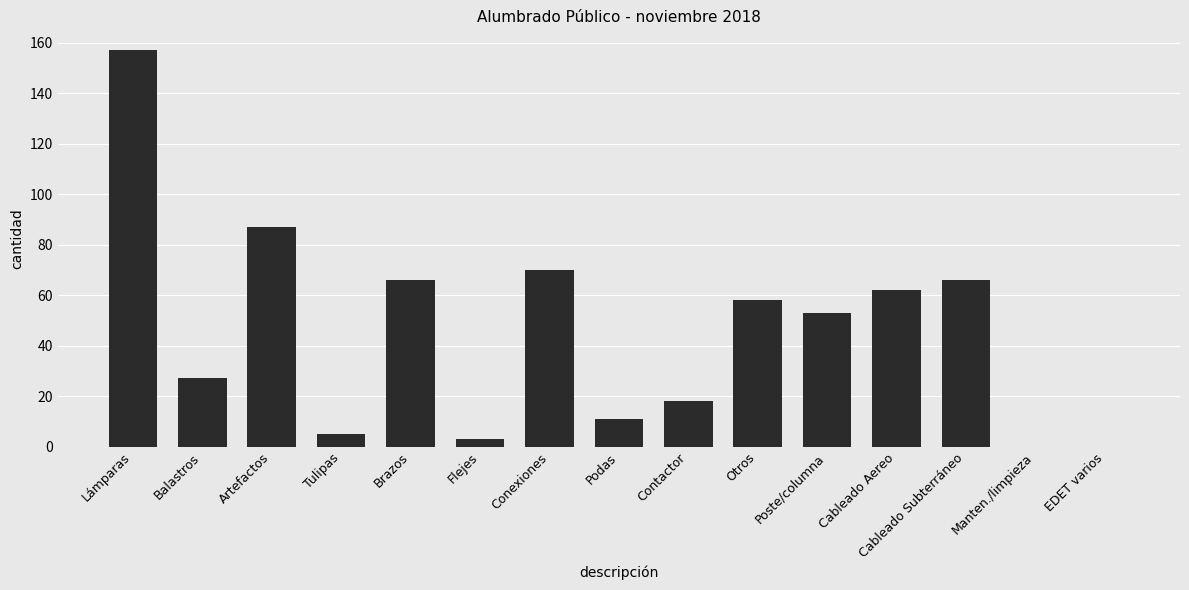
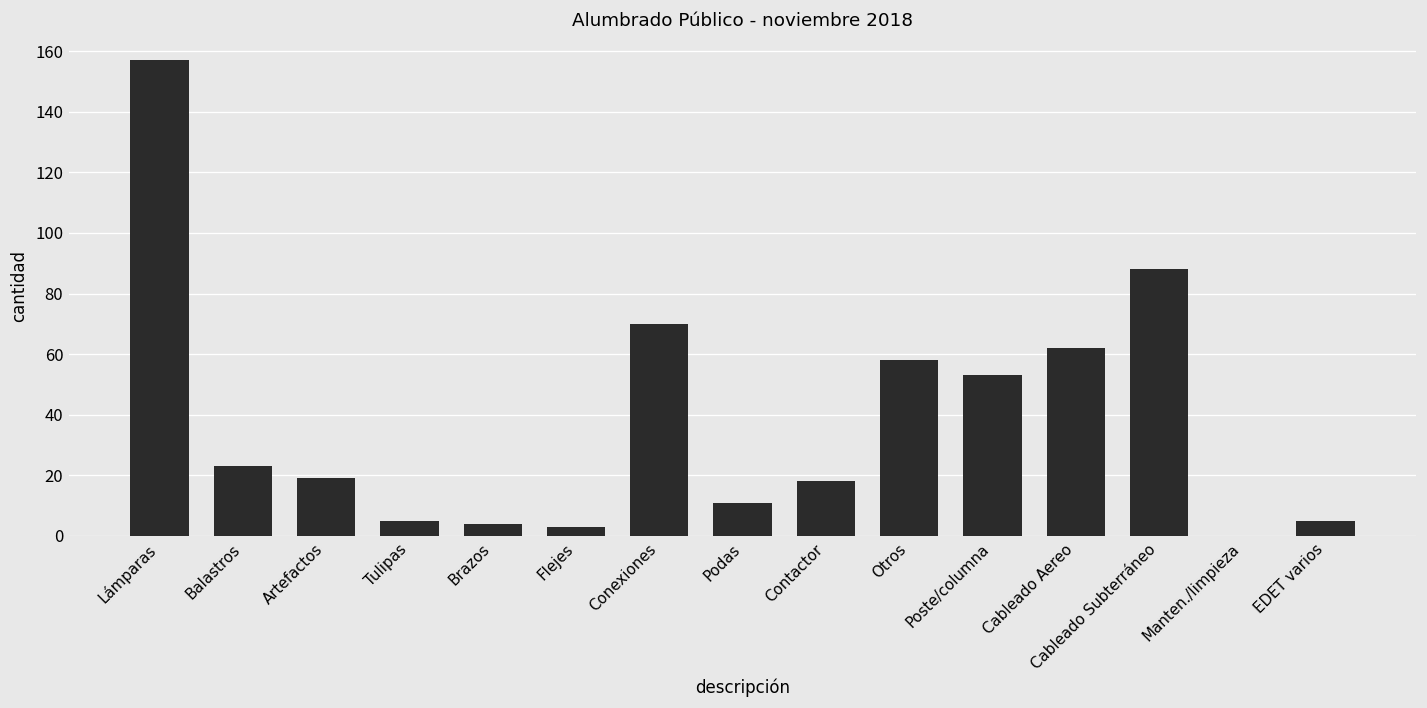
Balastros: 27 -> 23
Artefactos: 87 -> 19
Brazos: 66 -> 4
Cableado Subterráneo: 66 -> 88
EDET varios: 0 -> 5
